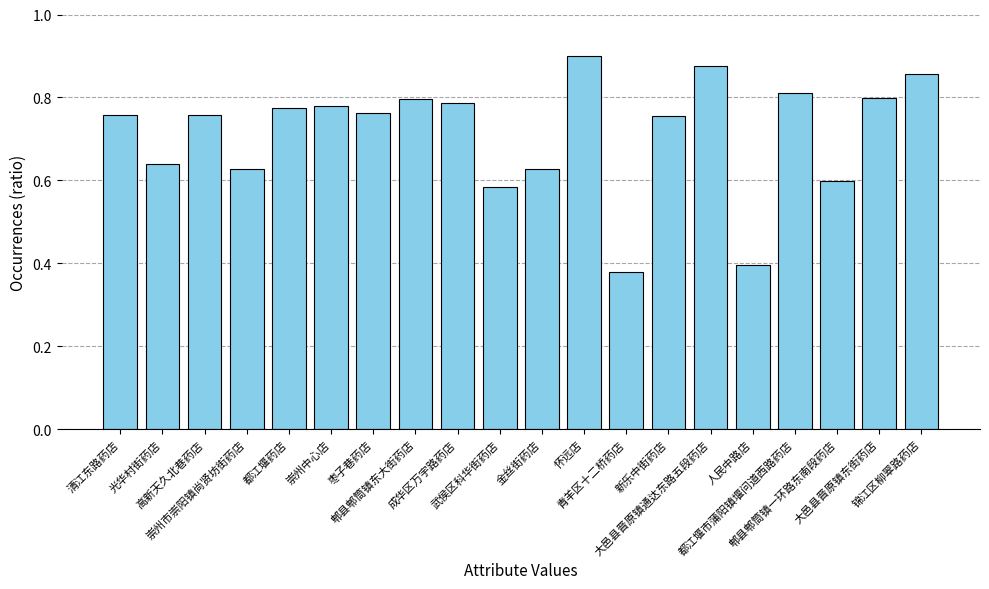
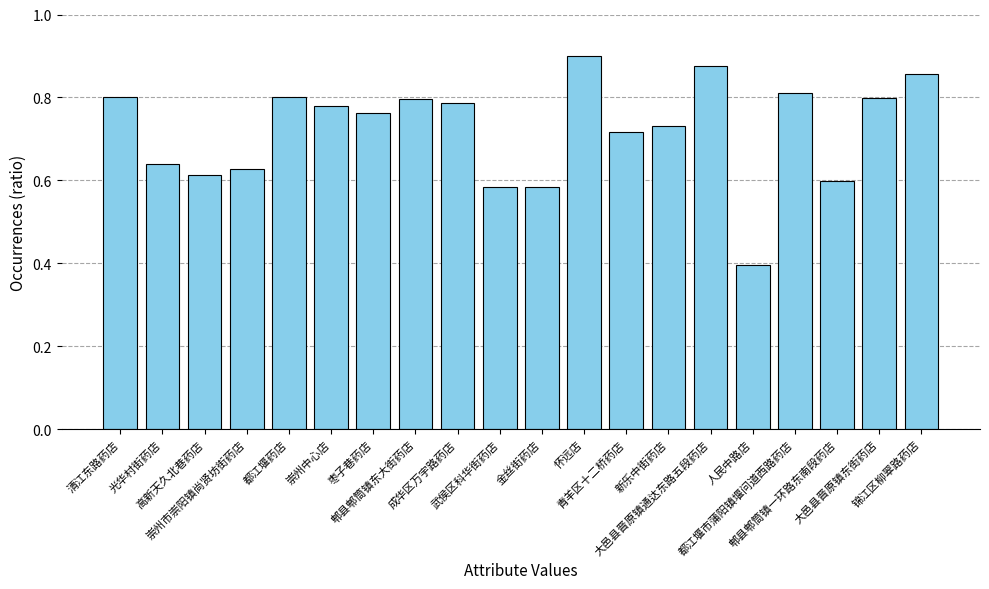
清江东路药店: 0.76 -> 0.80
高新天久北巷药店: 0.76 -> 0.61
都江堰药店: 0.78 -> 0.80
金丝街药店: 0.63 -> 0.58
青羊区十二桥药店: 0.38 -> 0.72
新乐中街药店: 0.75 -> 0.73
